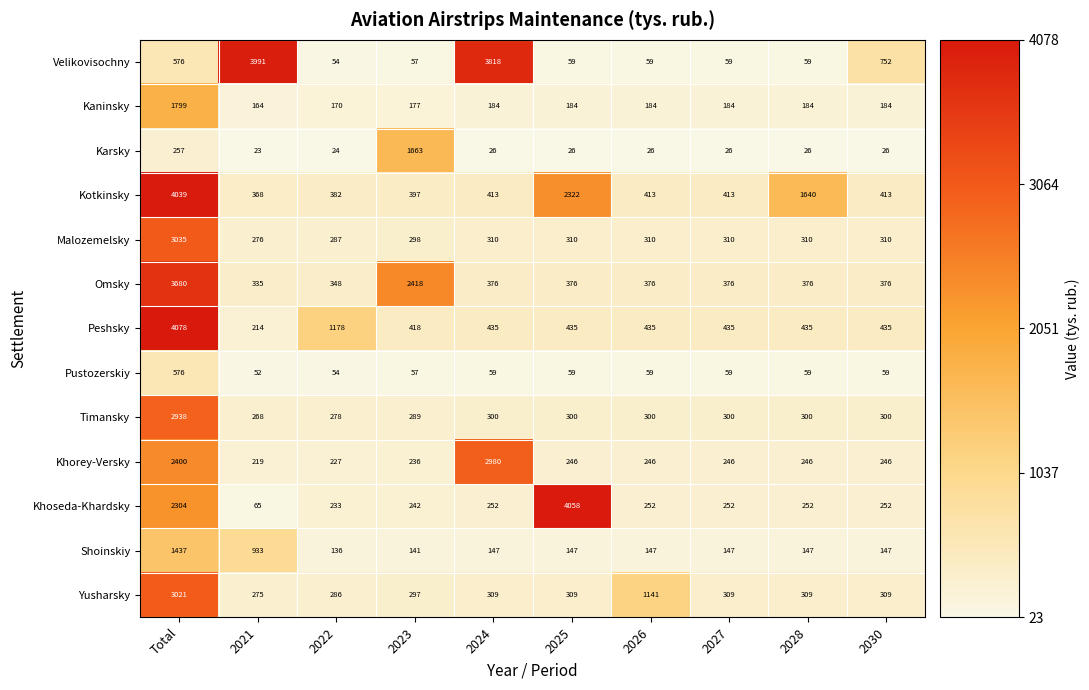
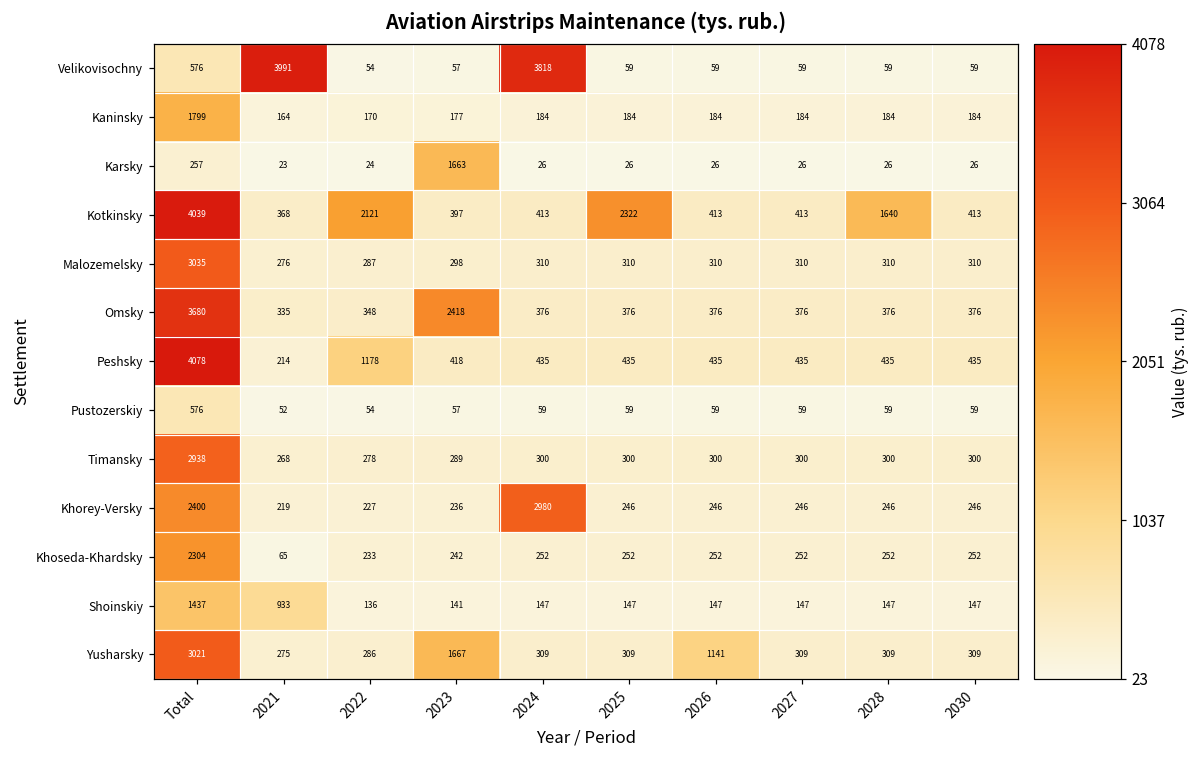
Velikovisochny, 2030: 752 -> 59
Kotkinsky, 2022: 382 -> 2121
Khoseda-Khardsky, 2025: 4058 -> 252
Yusharsky, 2023: 297 -> 1667
